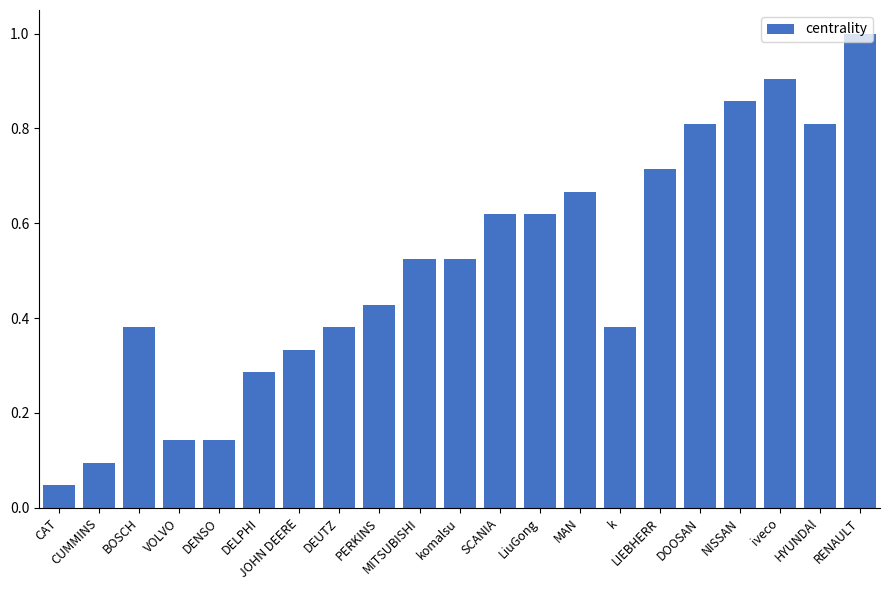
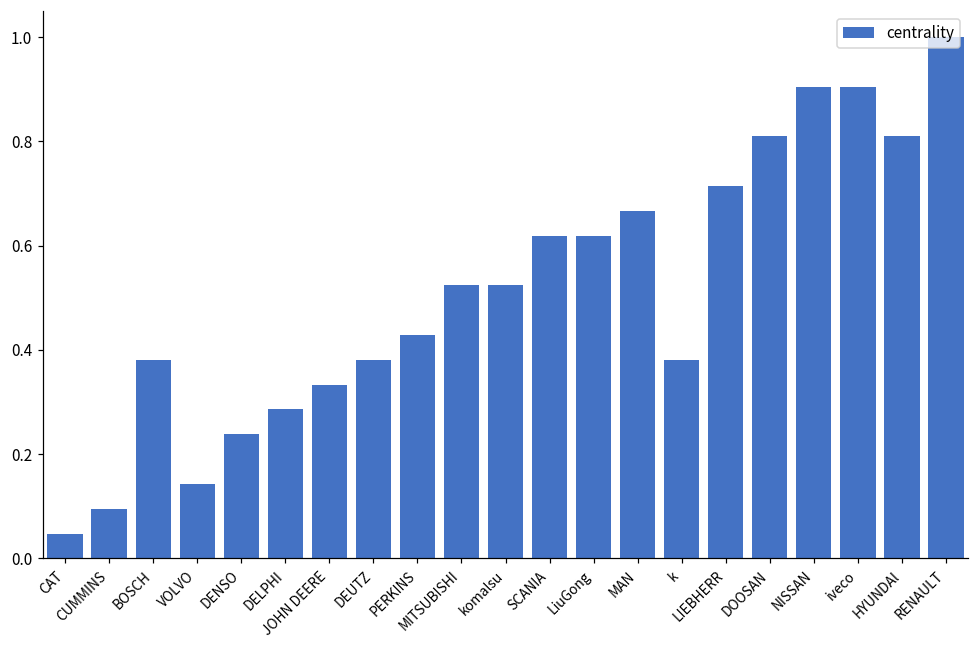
DENSO: 0.14 -> 0.24
NISSAN: 0.86 -> 0.90
